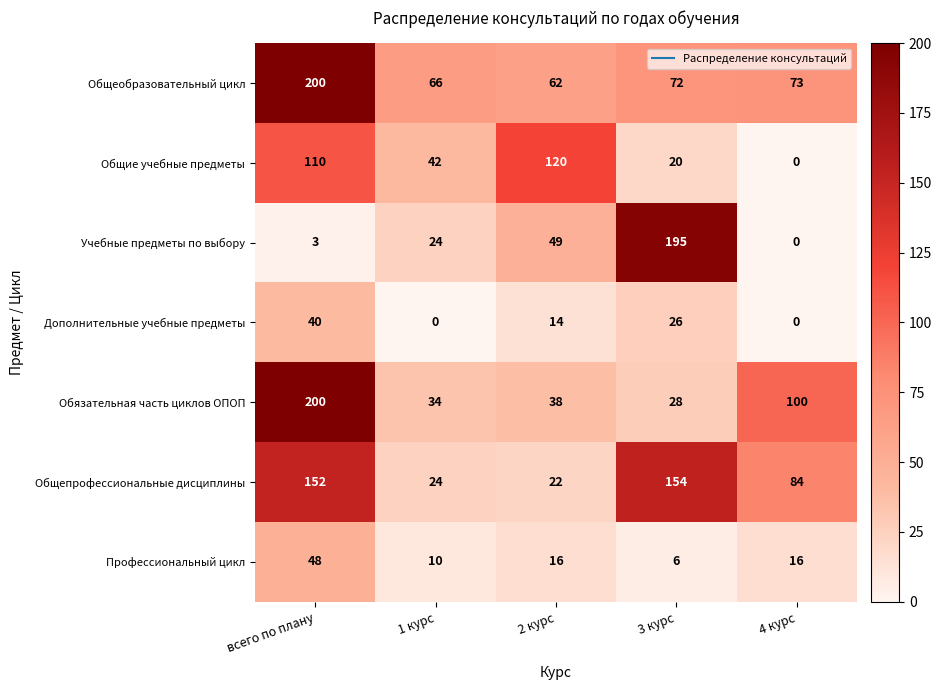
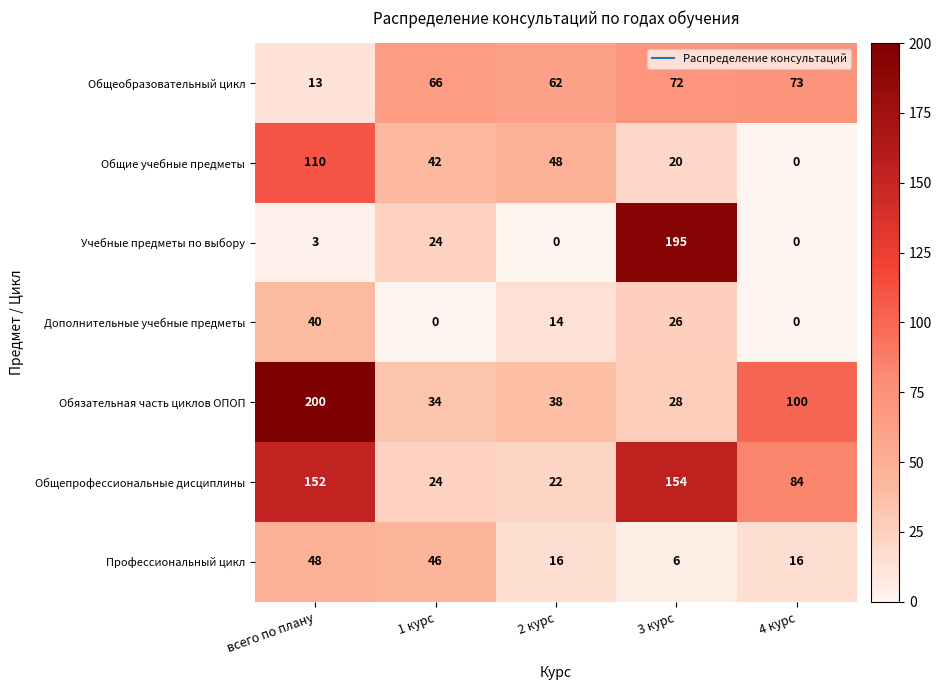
Общеобразовательный цикл, всего по плану: 200 -> 13
Общие учебные предметы, 2 курс: 120 -> 48
Учебные предметы по выбору, 2 курс: 49 -> 0
Профессиональный цикл, 1 курс: 10 -> 46
